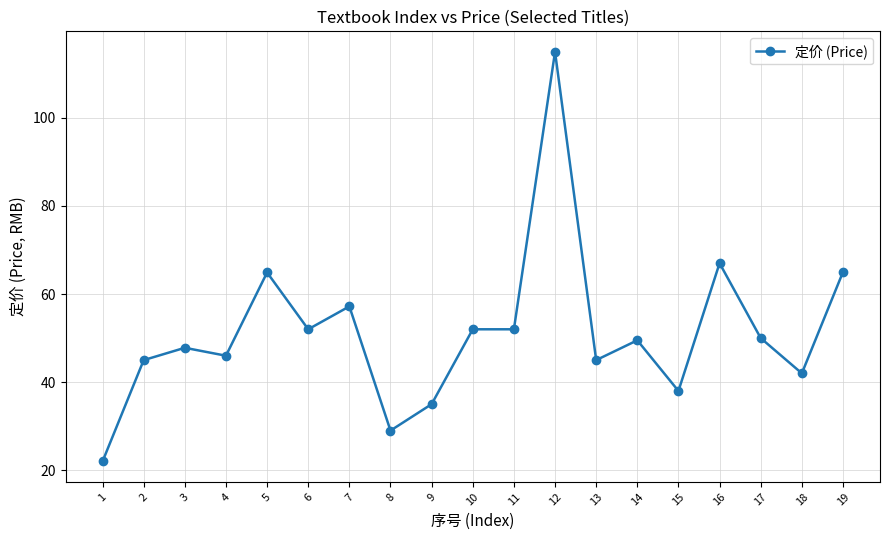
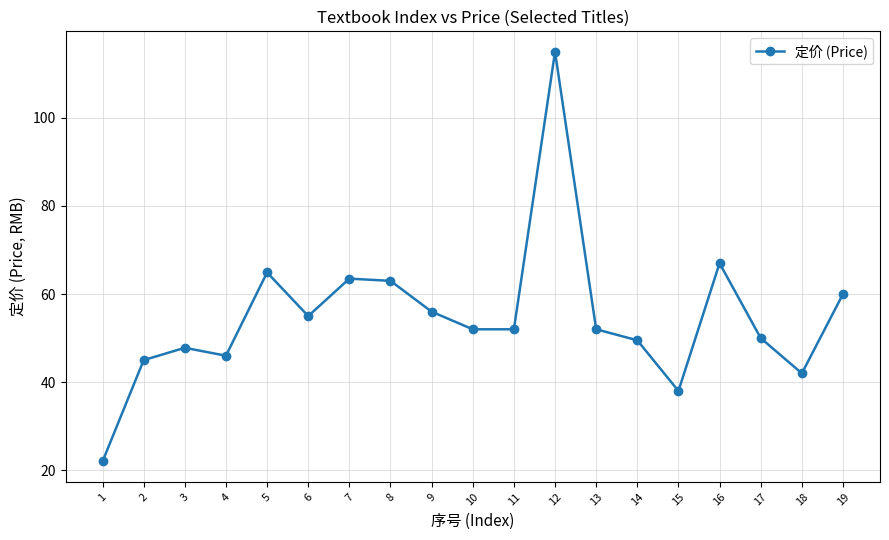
6: 52 -> 55
7: 57 -> 64
8: 29 -> 63
9: 35 -> 56
13: 45 -> 52
19: 65 -> 60
